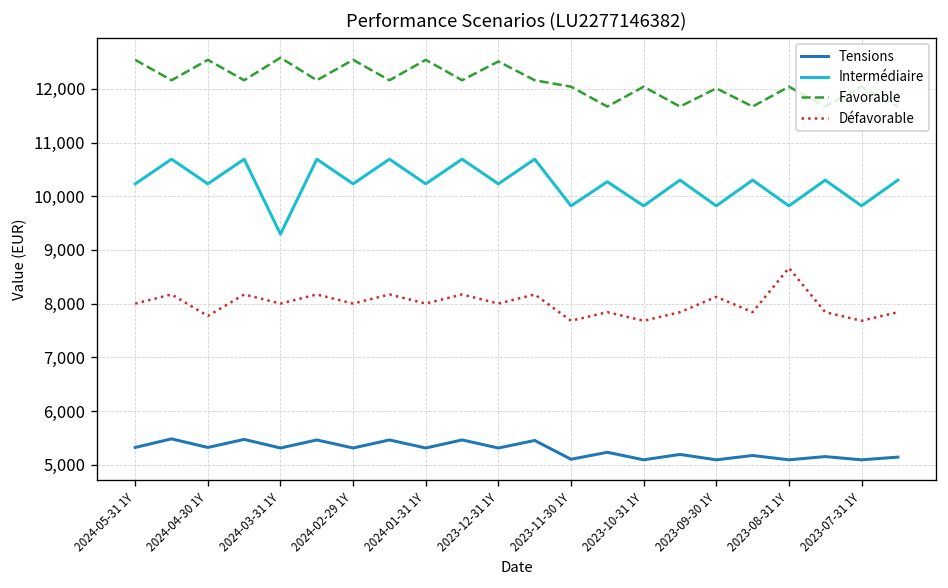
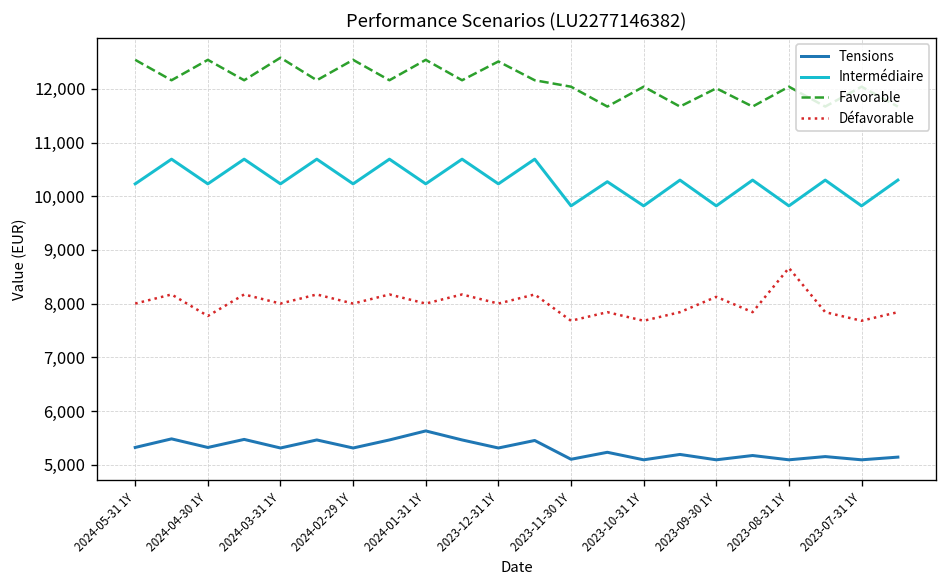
Intermédiaire, 2024-03-31 1Y: 9,300 -> 10,200
Tensions, 2024-01-31 1Y: 5,300 -> 5,600
